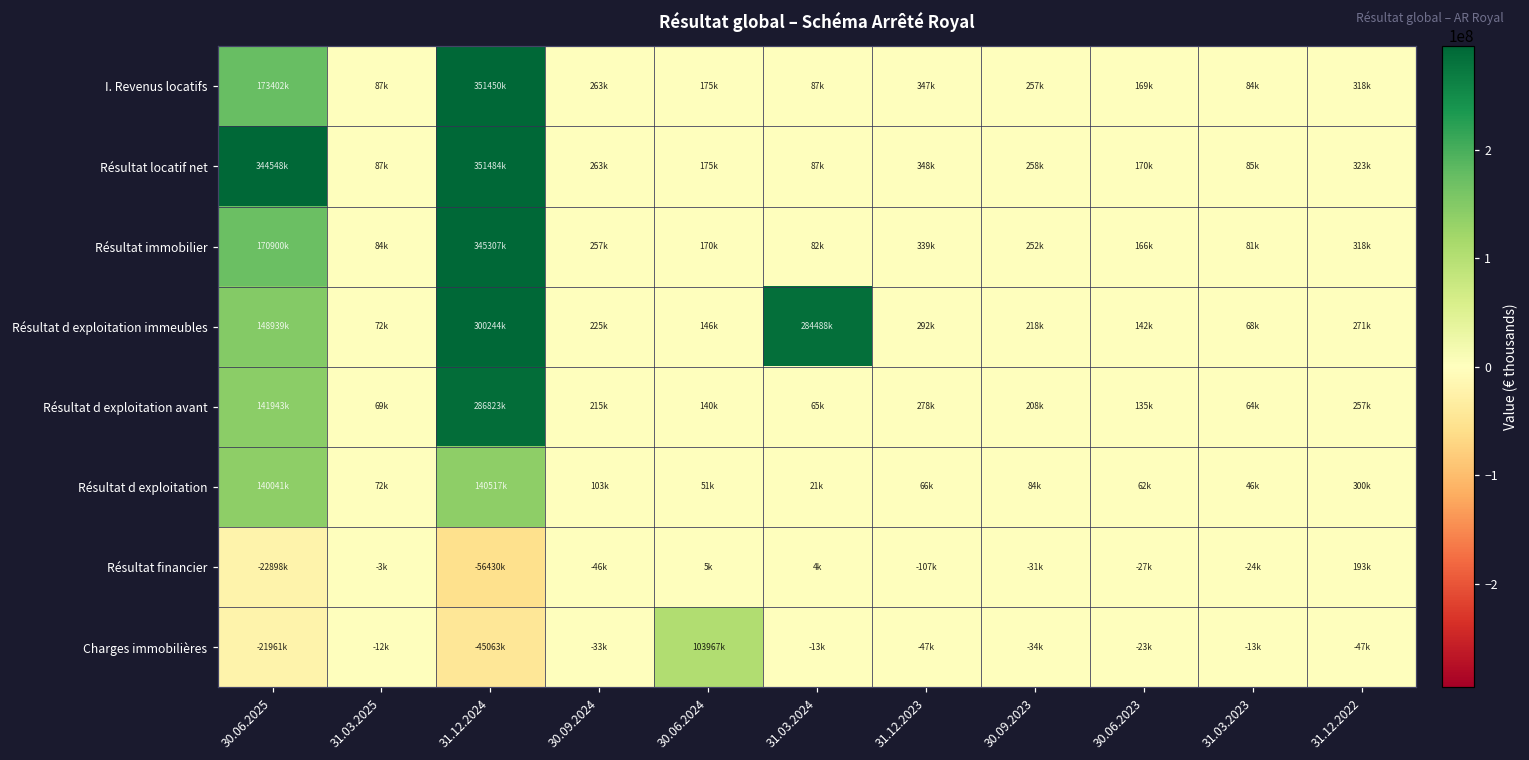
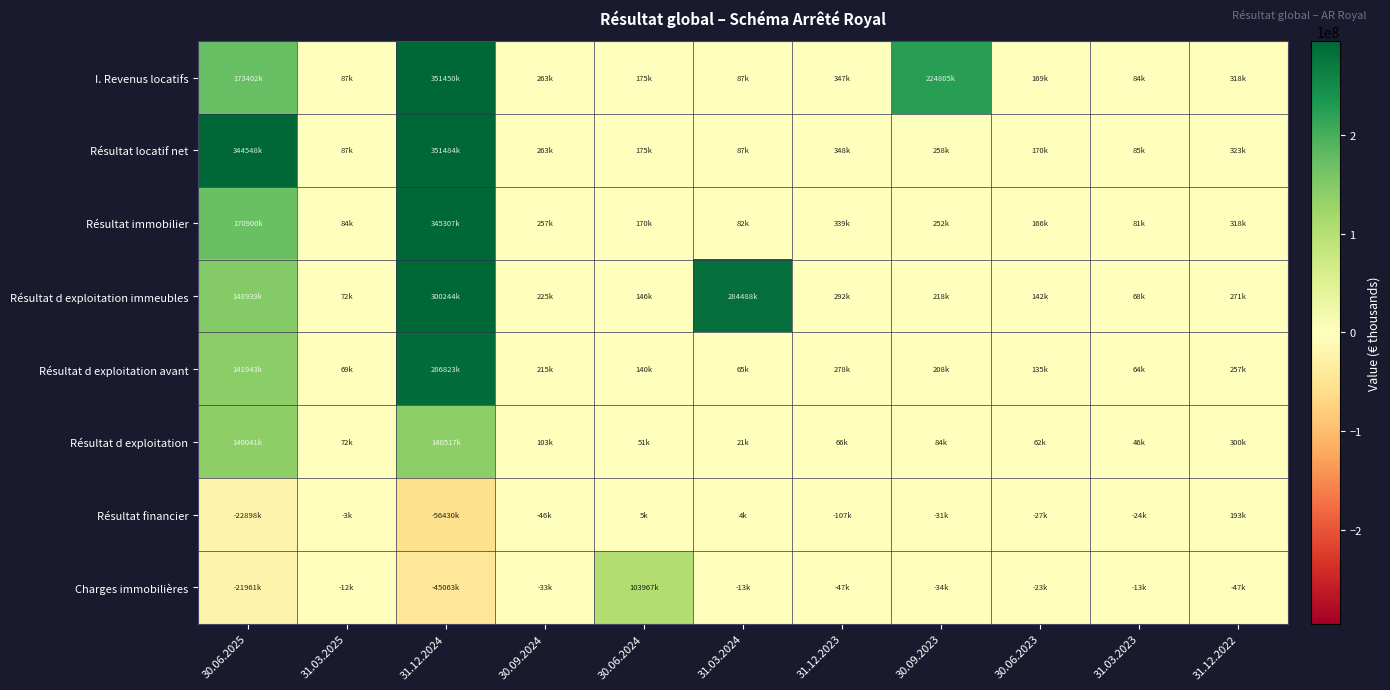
I. Revenus locatifs, 30.09.2023: 257k -> 224805k
